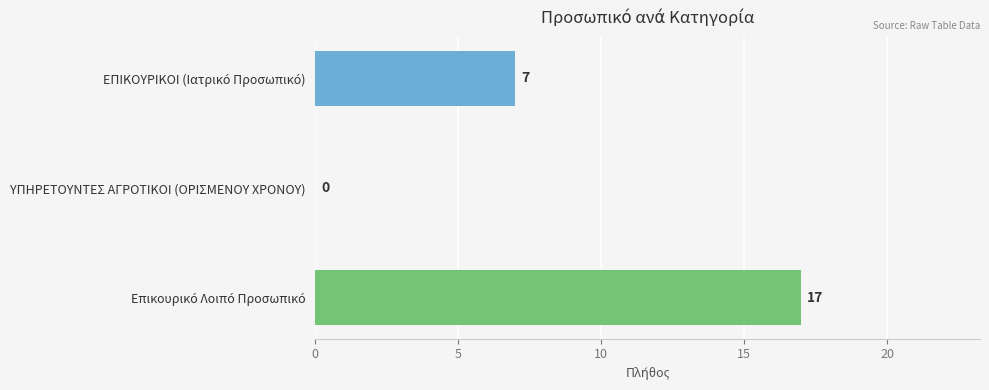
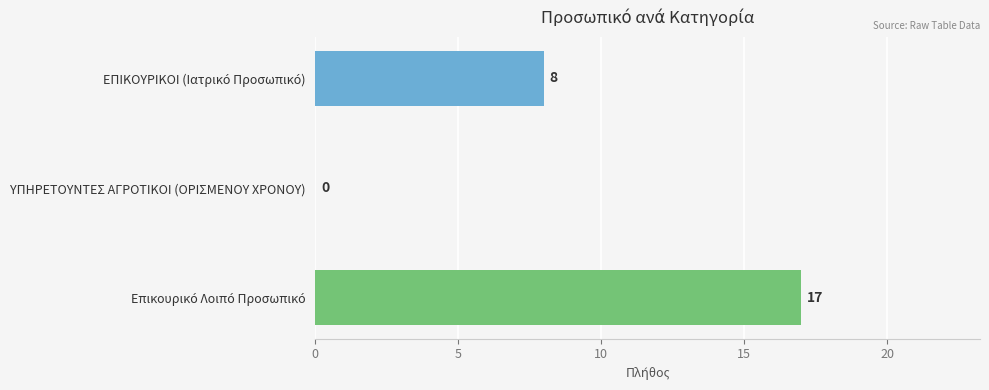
ΕΠΙΚΟΥΡΙΚΟΙ (Ιατρικό Προσωπικό): 7 -> 8
